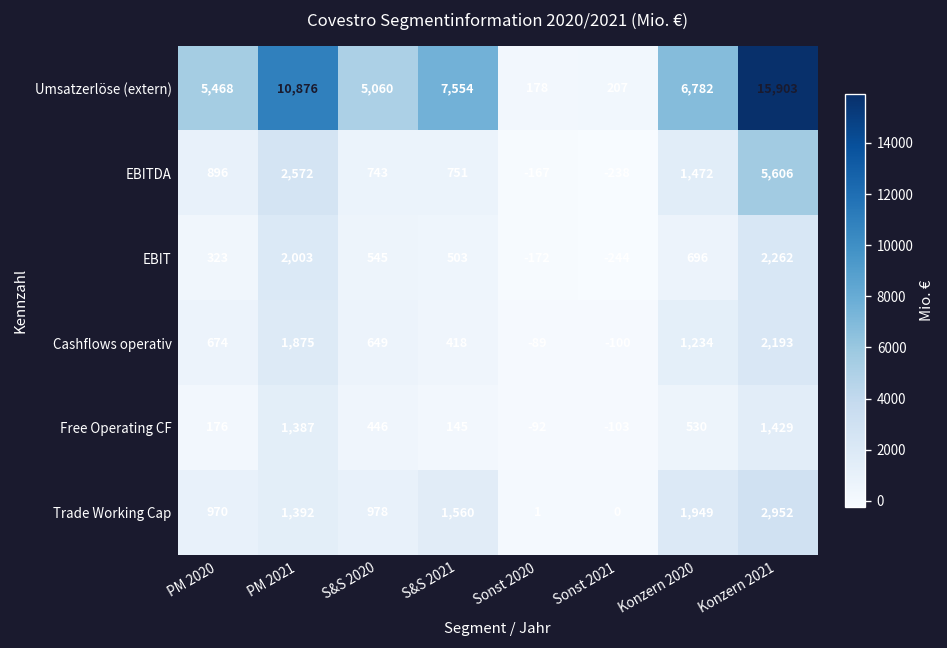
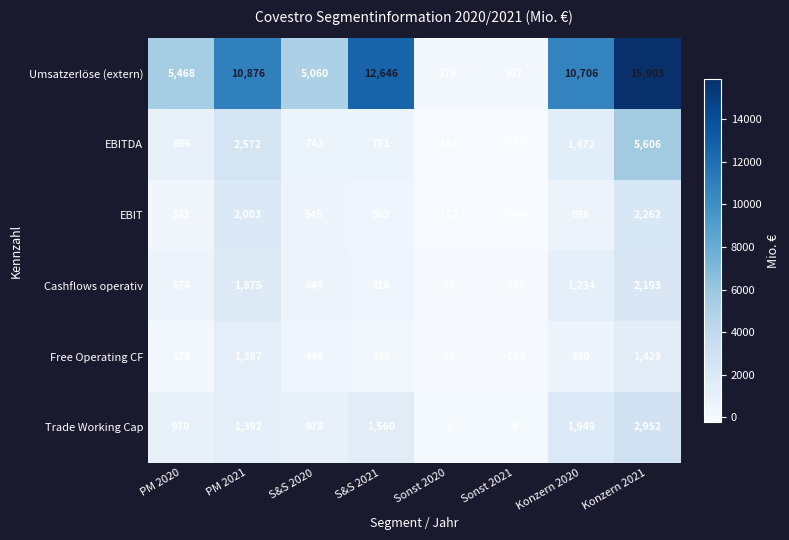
Umsatzerlöse (extern), S&S 2021: 7,554 -> 12,646
Umsatzerlöse (extern), Konzern 2020: 6,782 -> 10,706
